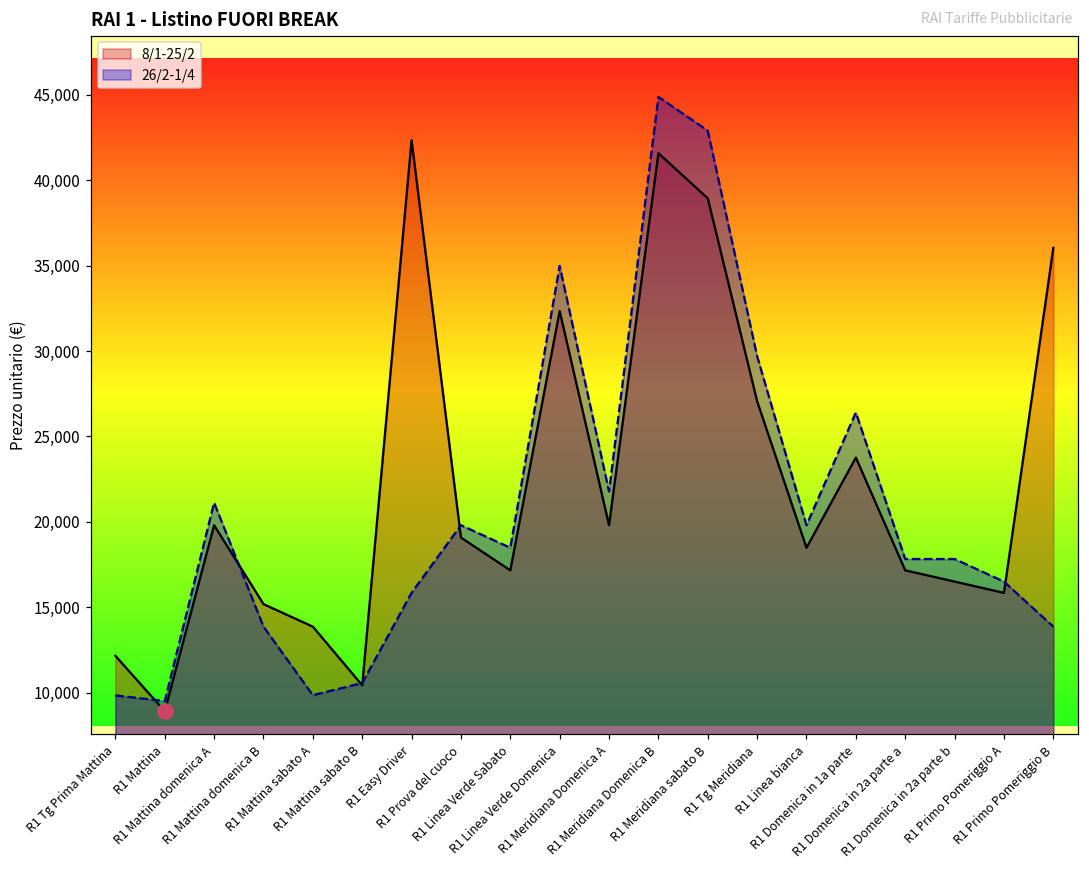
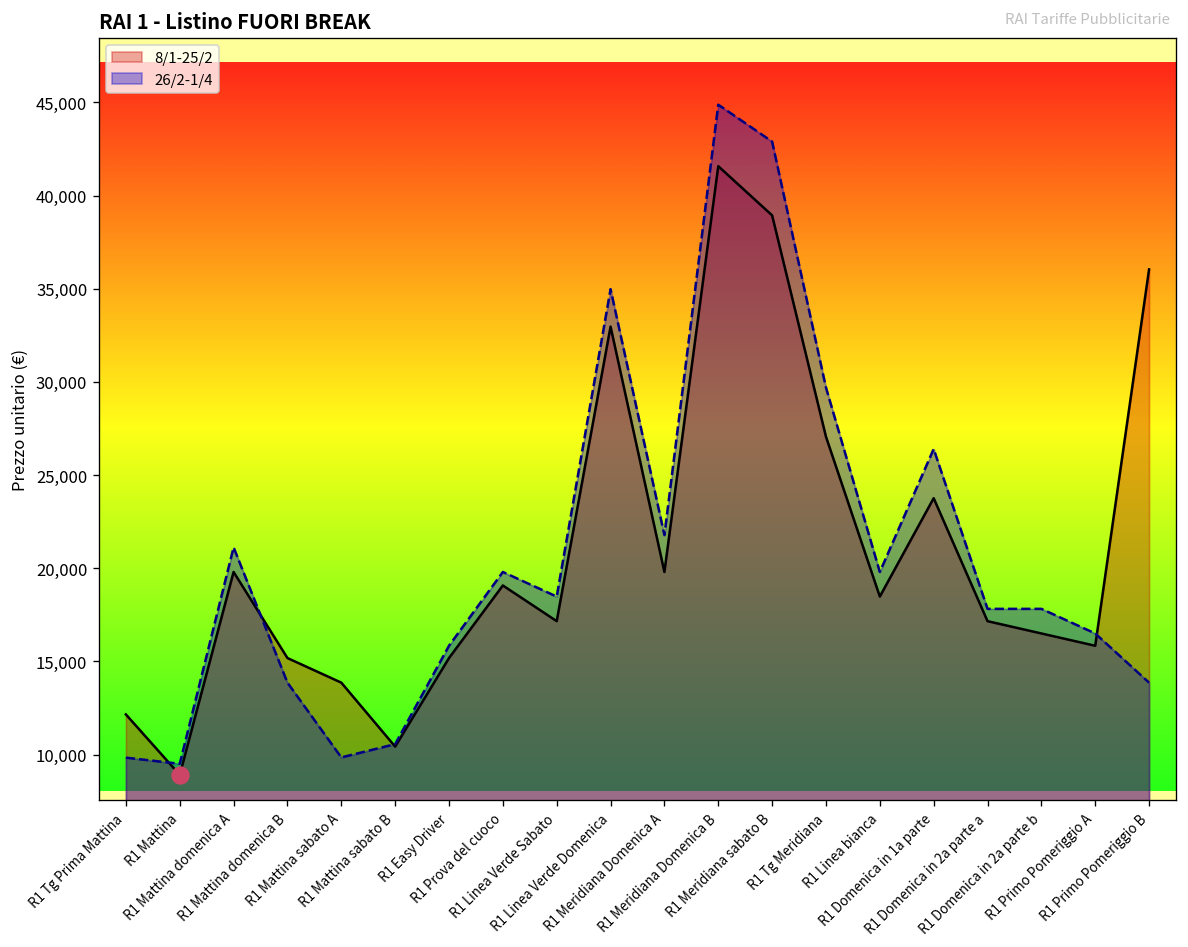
8/1-25/2, R1 Easy Driver: 42,300 -> 15,200
8/1-25/2, R1 Linea Verde Domenica: 32,300 -> 33,000
